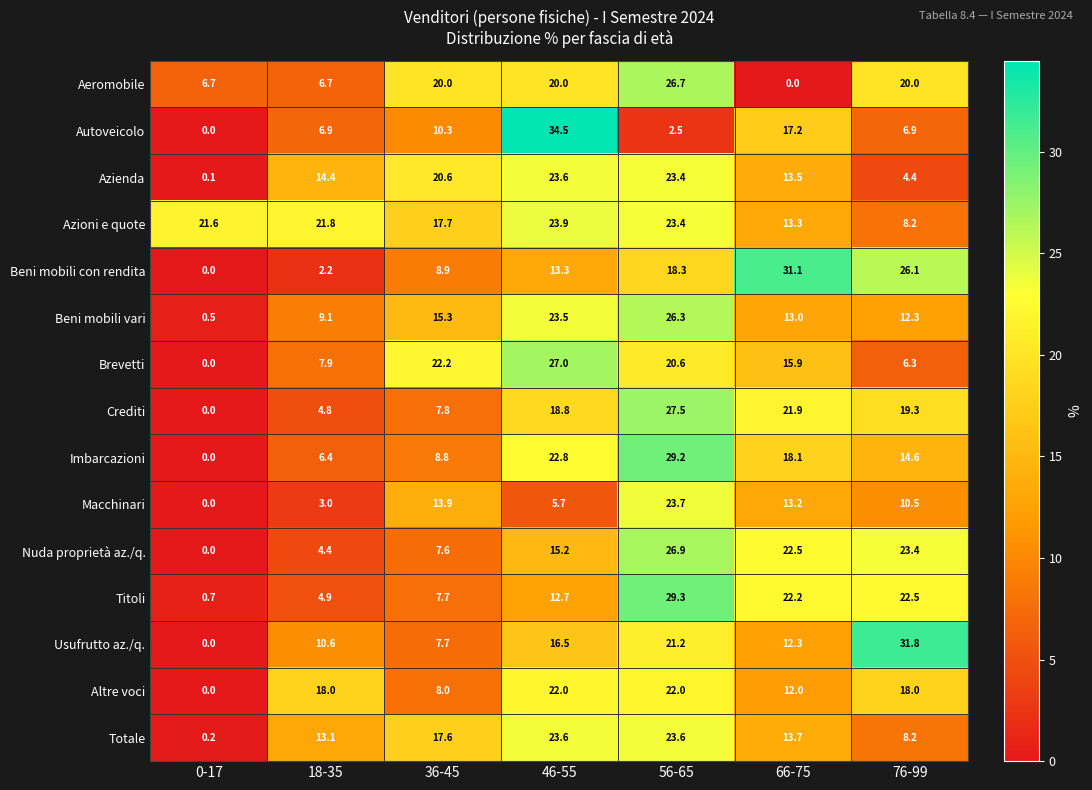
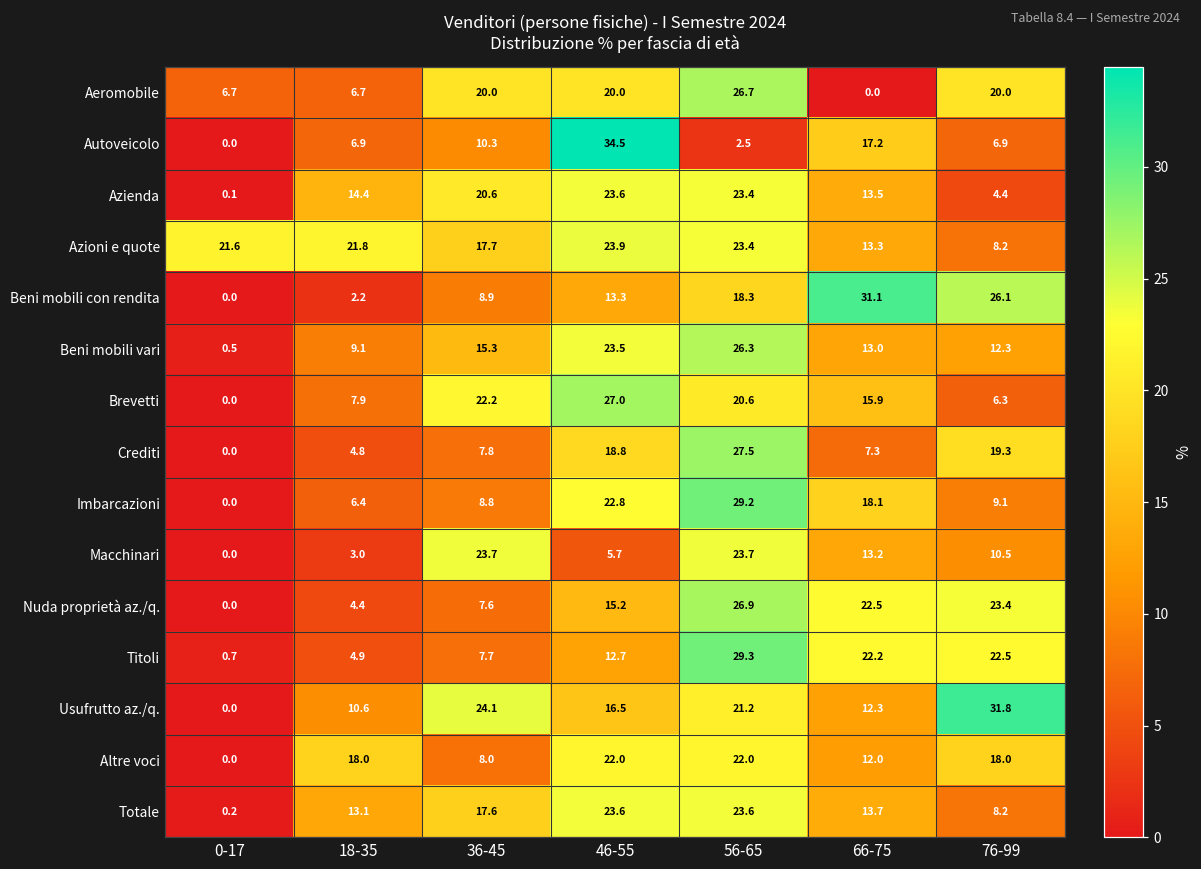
Crediti, 66-75: 21.9 -> 7.3
Imbarcazioni, 76-99: 14.6 -> 9.1
Macchinari, 36-45: 13.9 -> 23.7
Usufrutto az./q., 36-45: 7.7 -> 24.1
